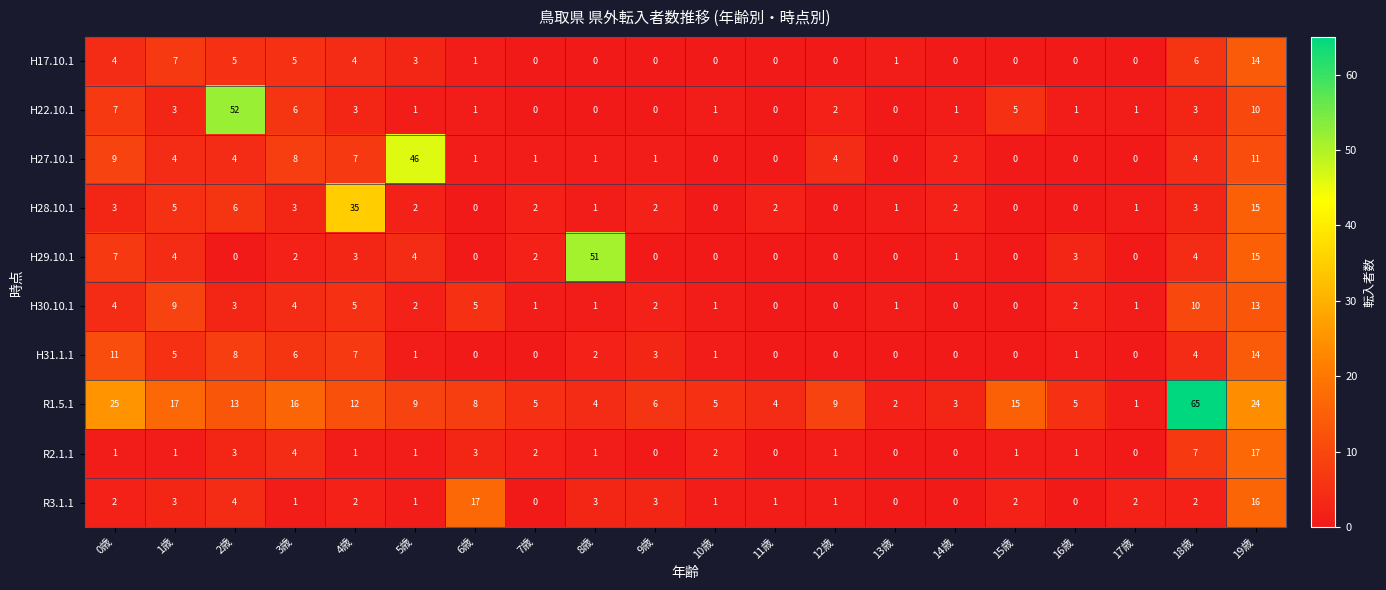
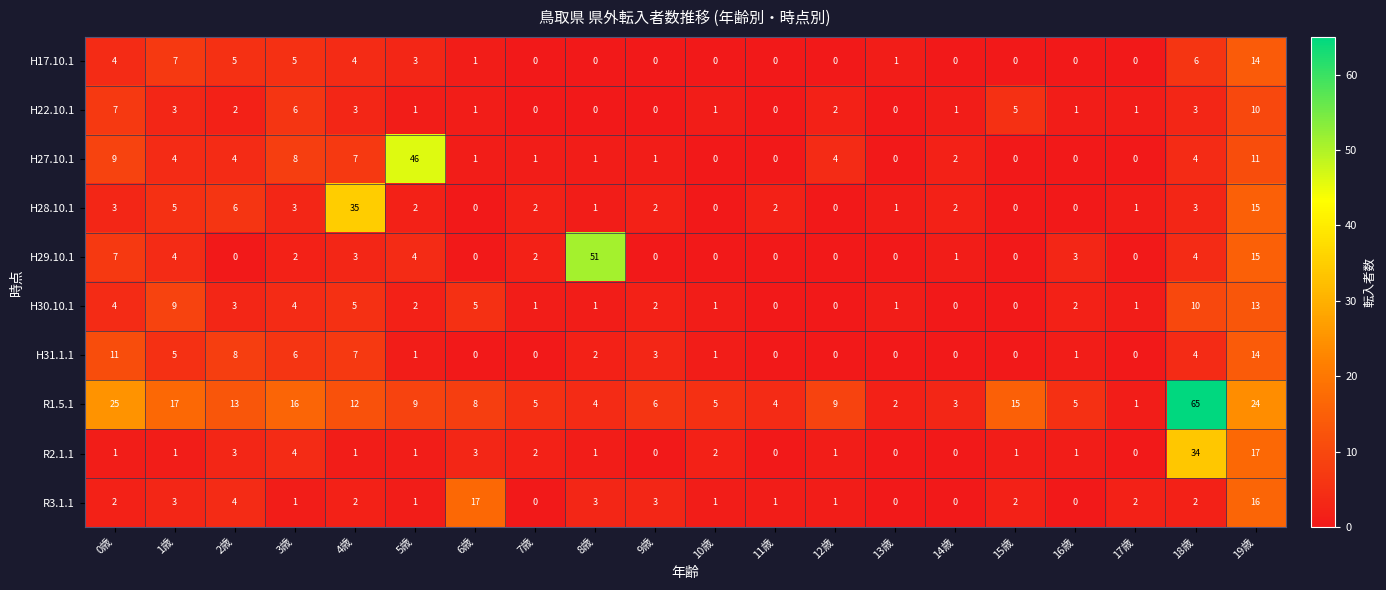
H22.10.1, 2歳: 52 -> 2
R2.1.1, 18歳: 7 -> 34
